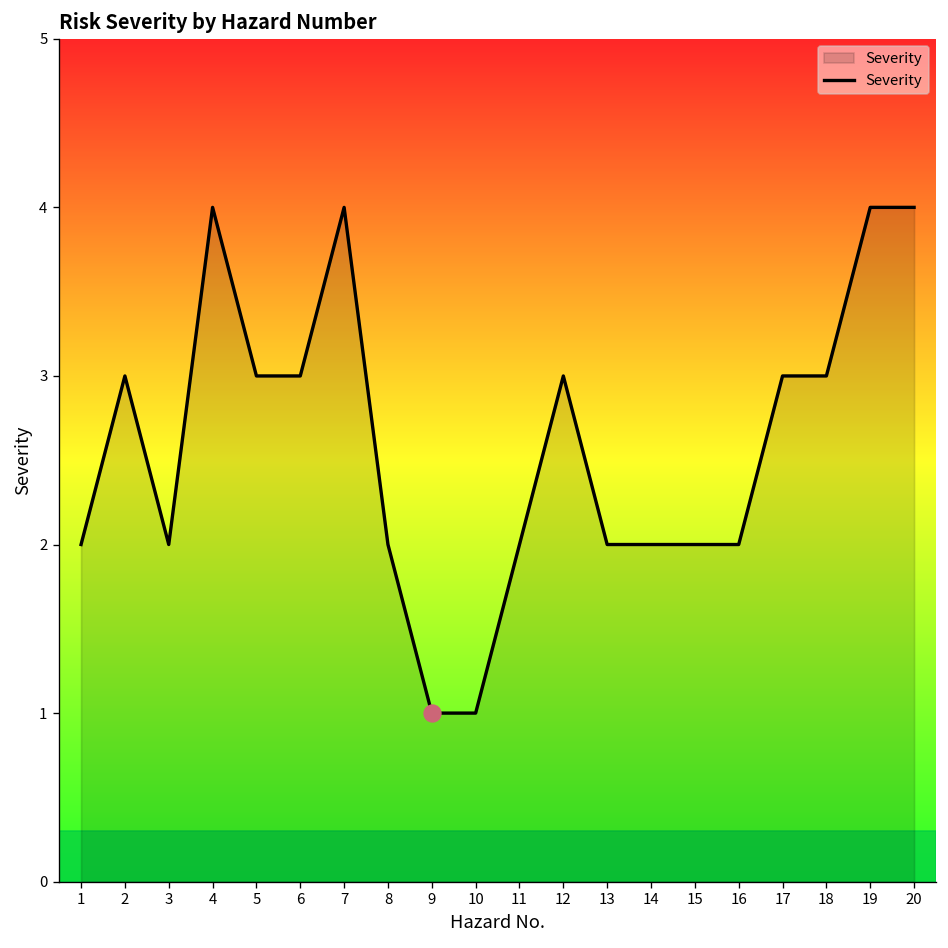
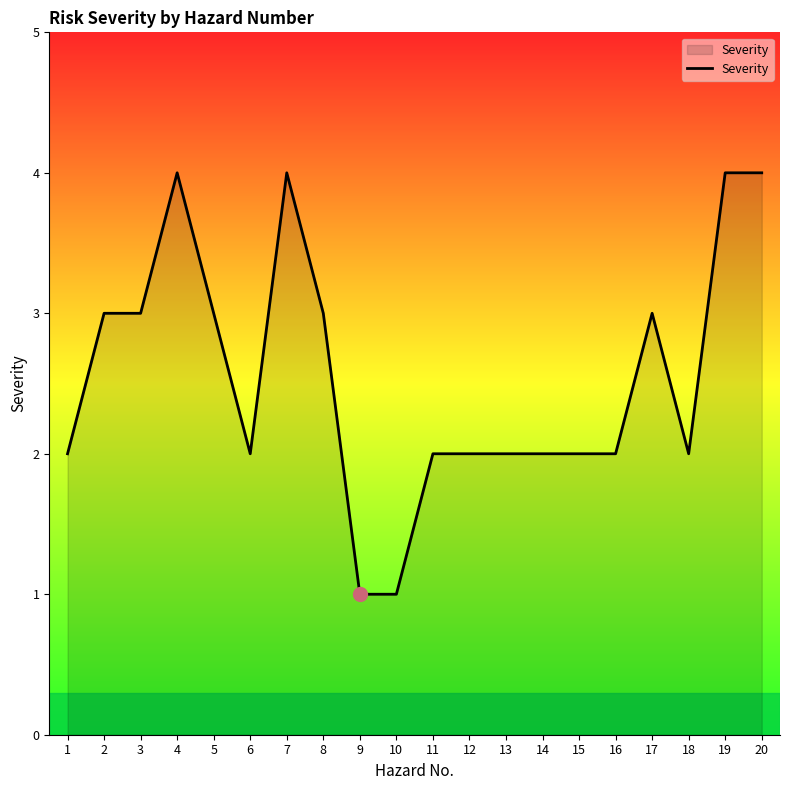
Severity, 3: 2 -> 3
Severity, 6: 3 -> 2
Severity, 8: 2 -> 3
Severity, 12: 3 -> 2
Severity, 18: 3 -> 2
